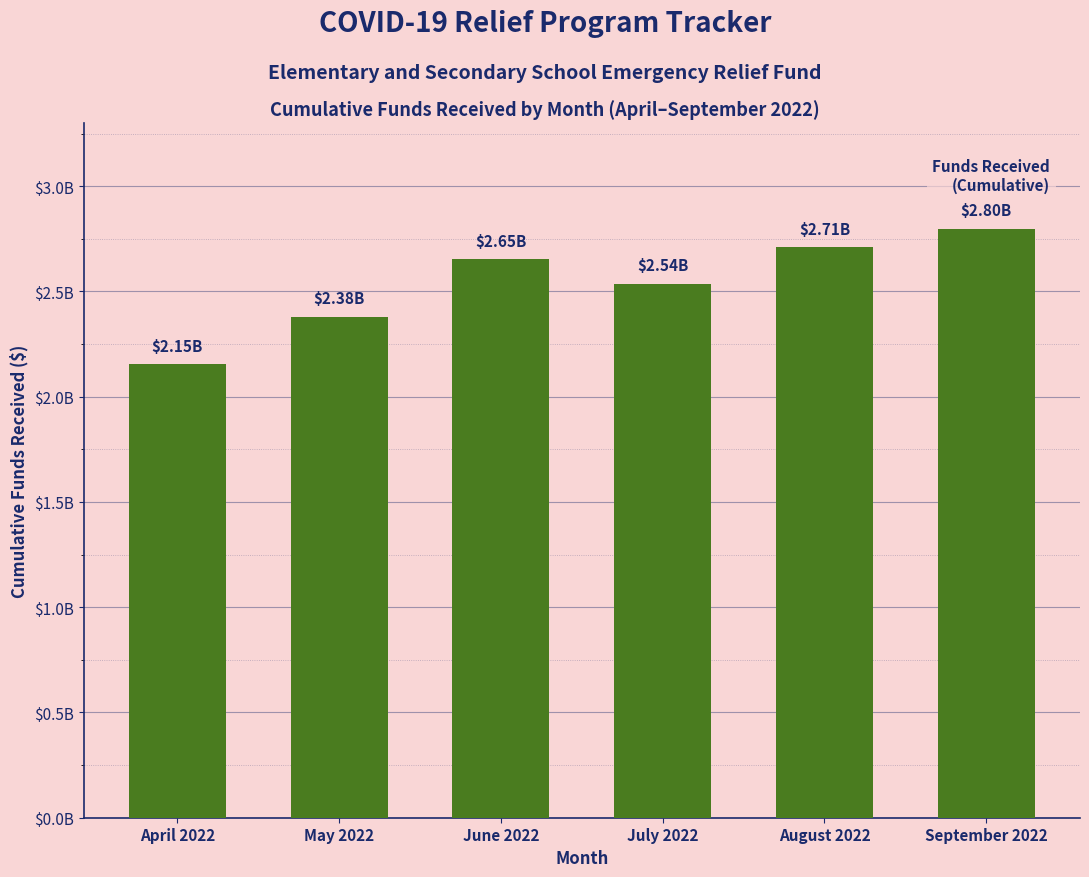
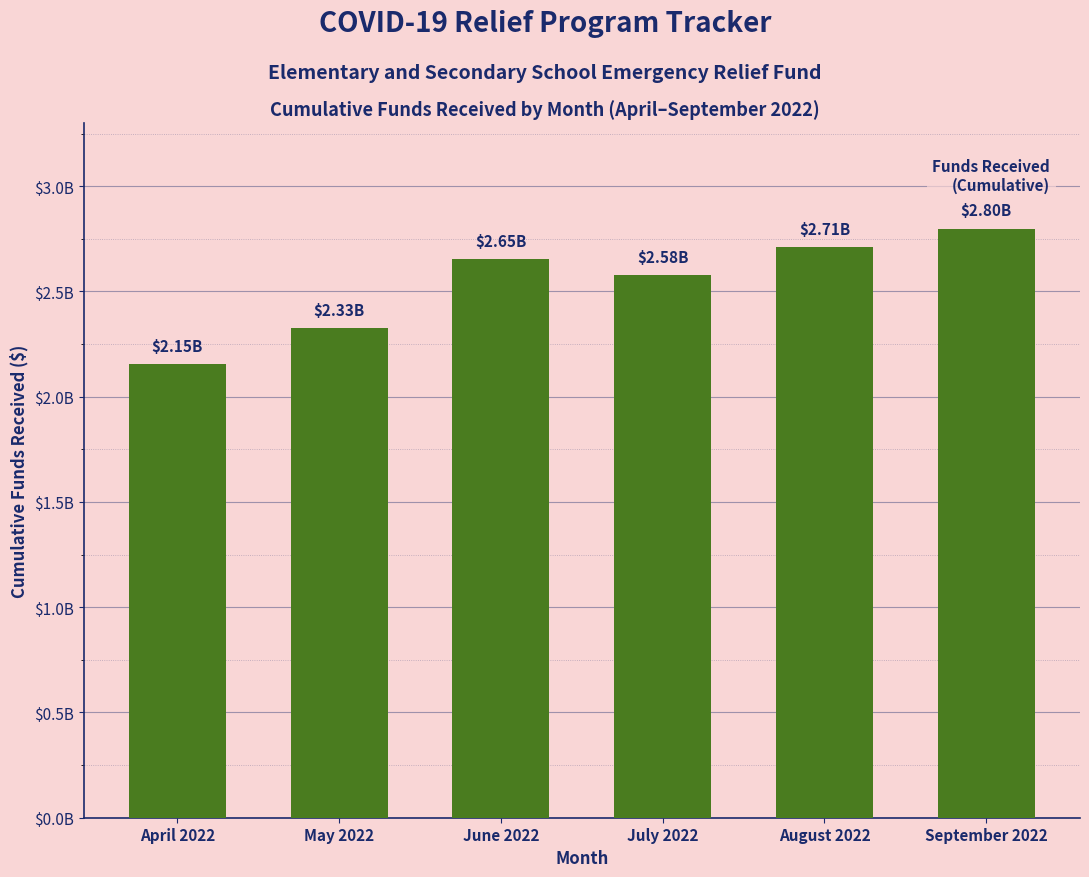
May 2022: $2.38B -> $2.33B
July 2022: $2.54B -> $2.58B
